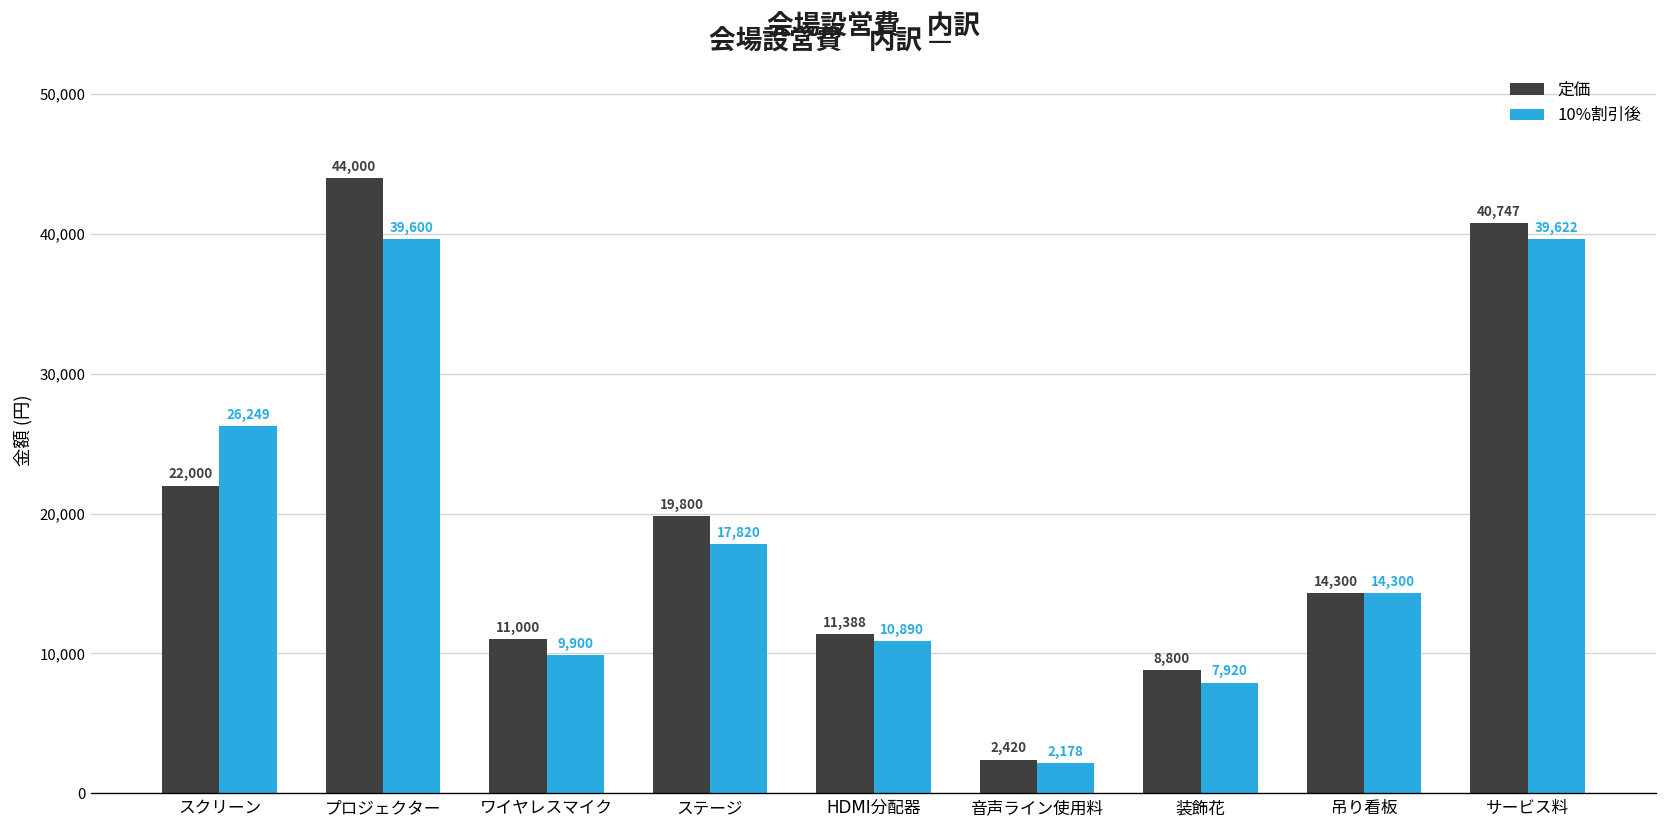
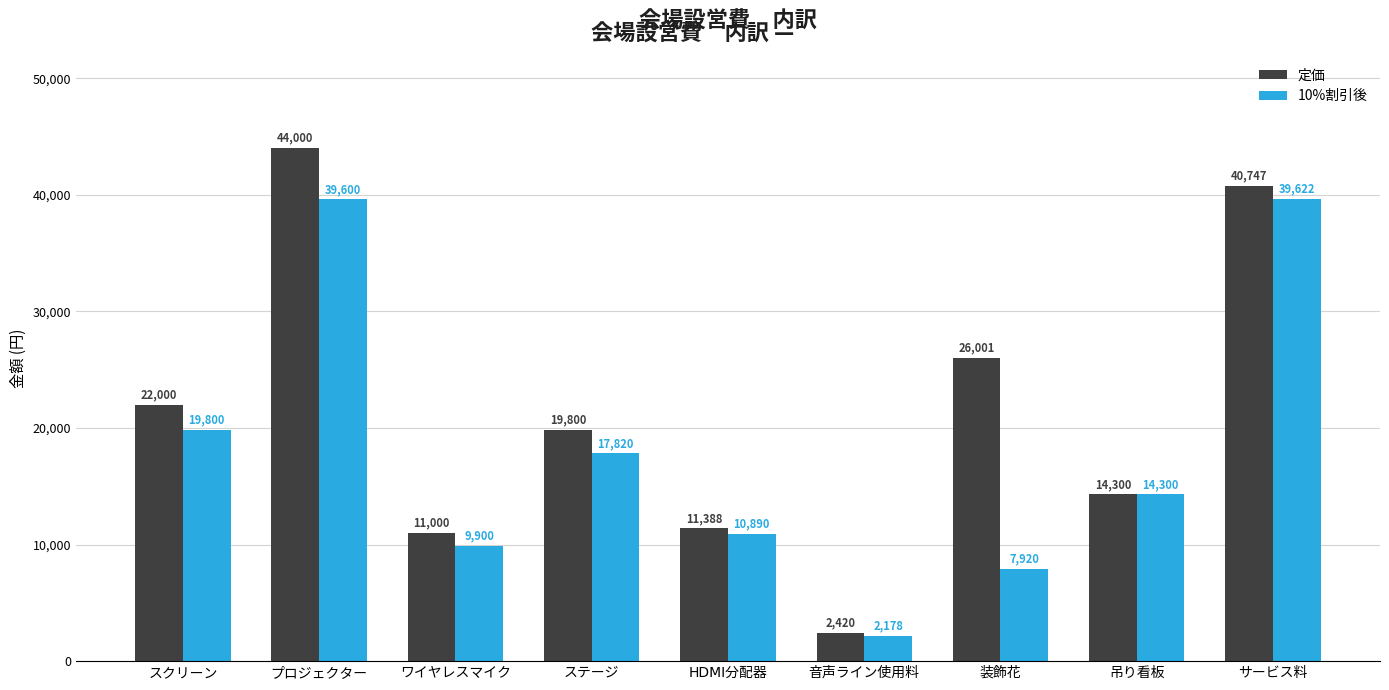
10%割引後, スクリーン: 26,249 -> 19,800
定価, 装飾花: 8,800 -> 26,001
